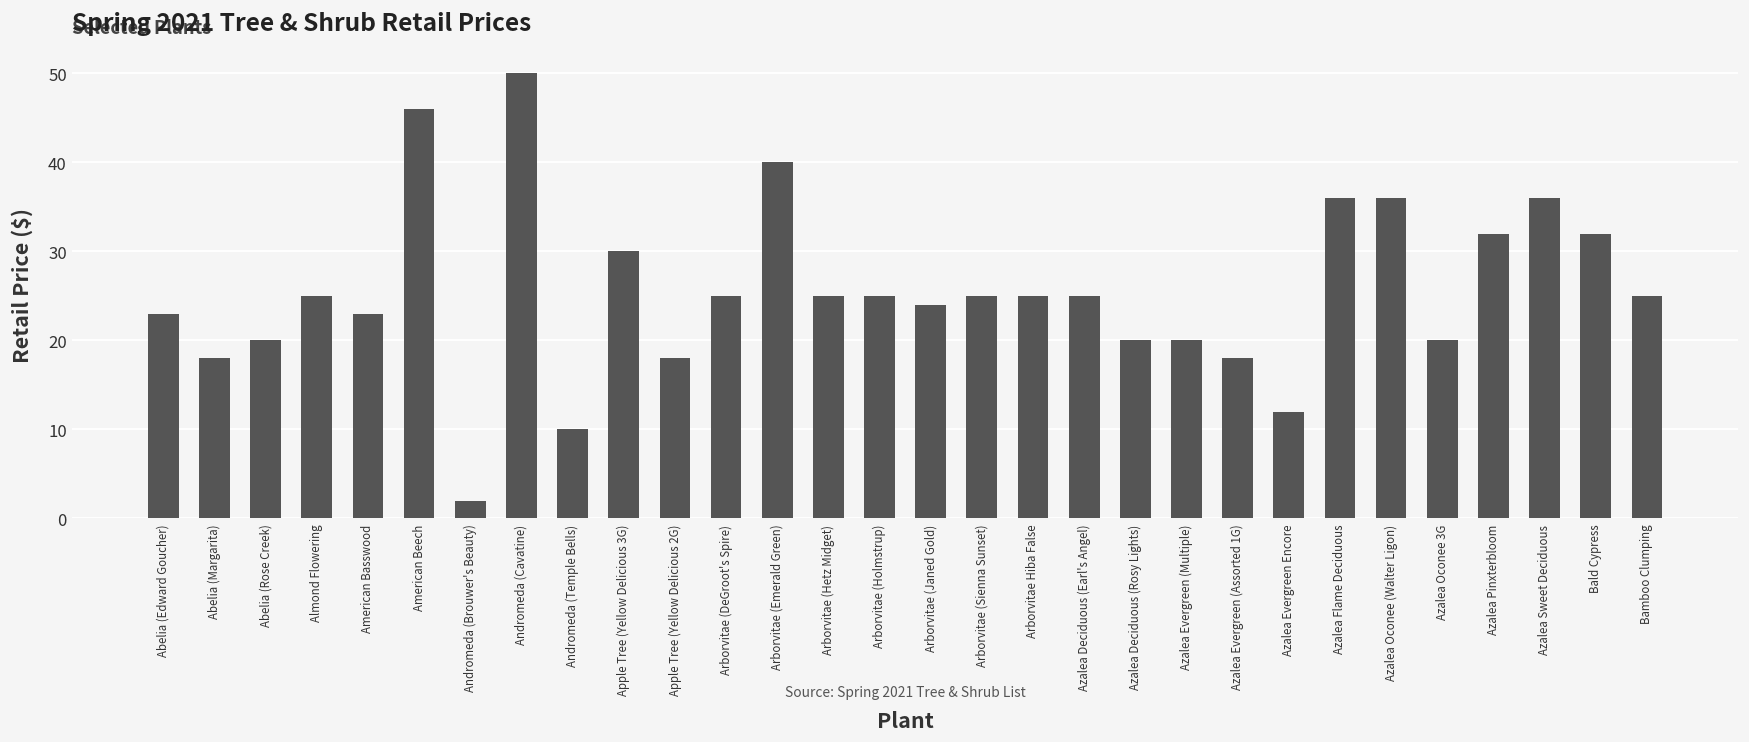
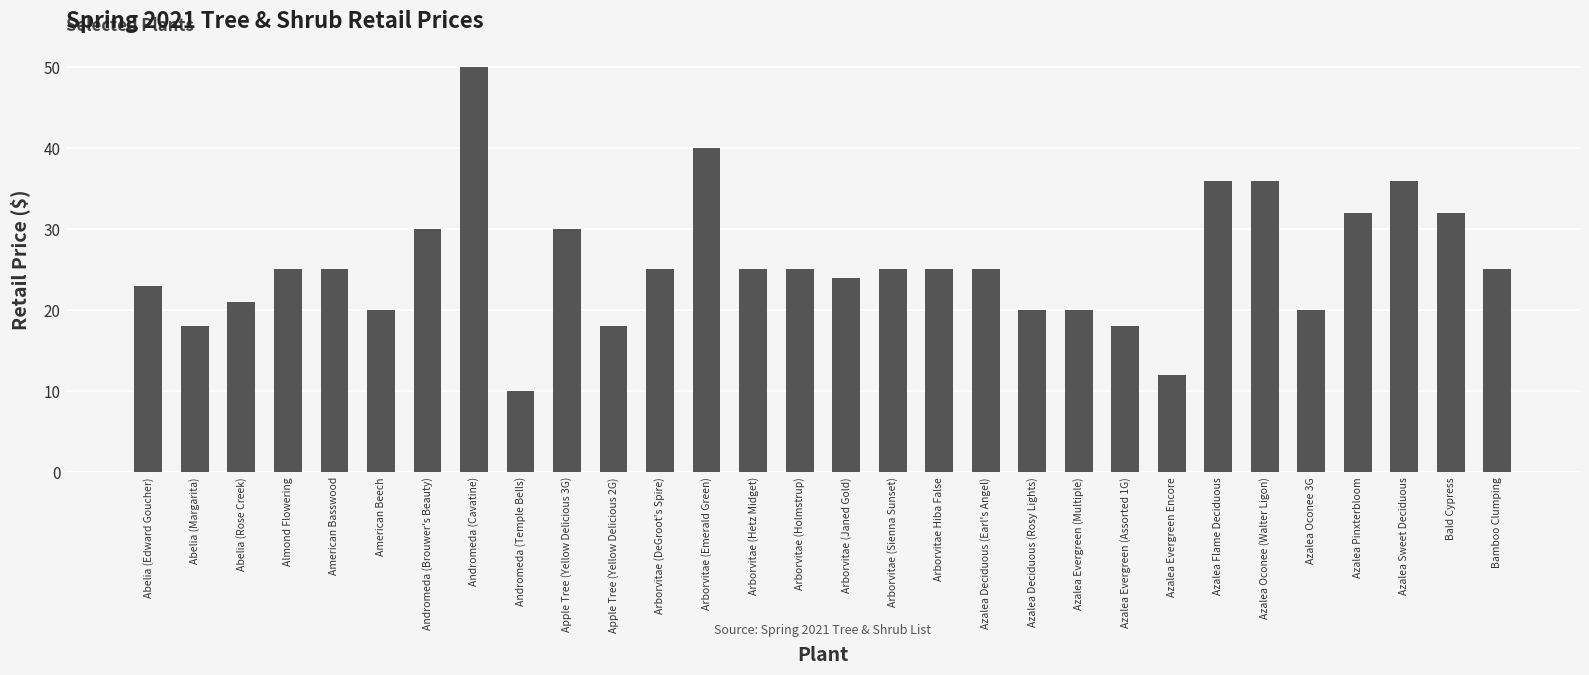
Abelia (Rose Creek): 20 -> 21
American Basswood: 23 -> 25
American Beech: 46 -> 20
Andromeda (Brouwer's Beauty): 2 -> 30
